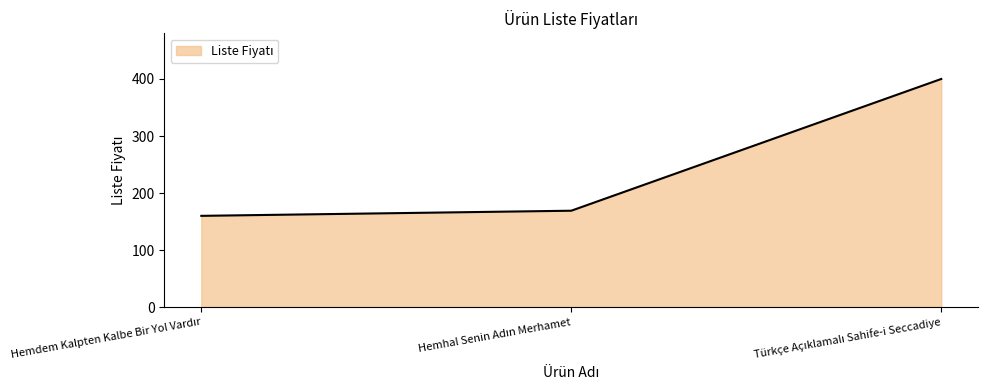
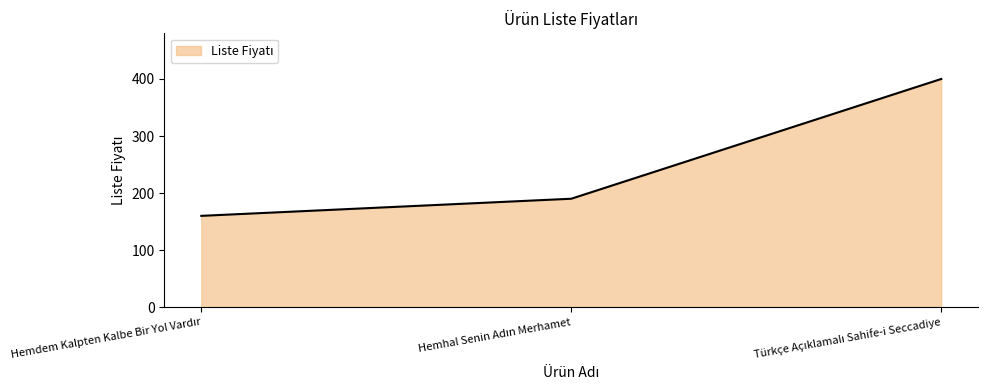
Hemhal Senin Adın Merhamet: 170 -> 190
